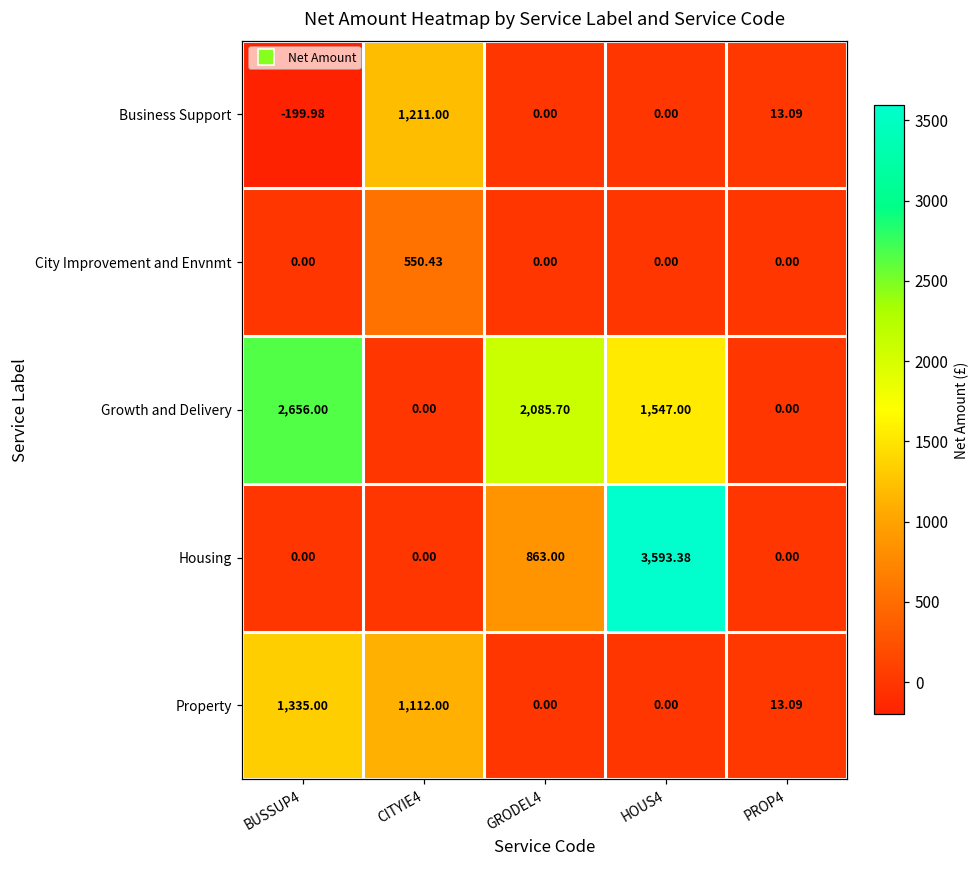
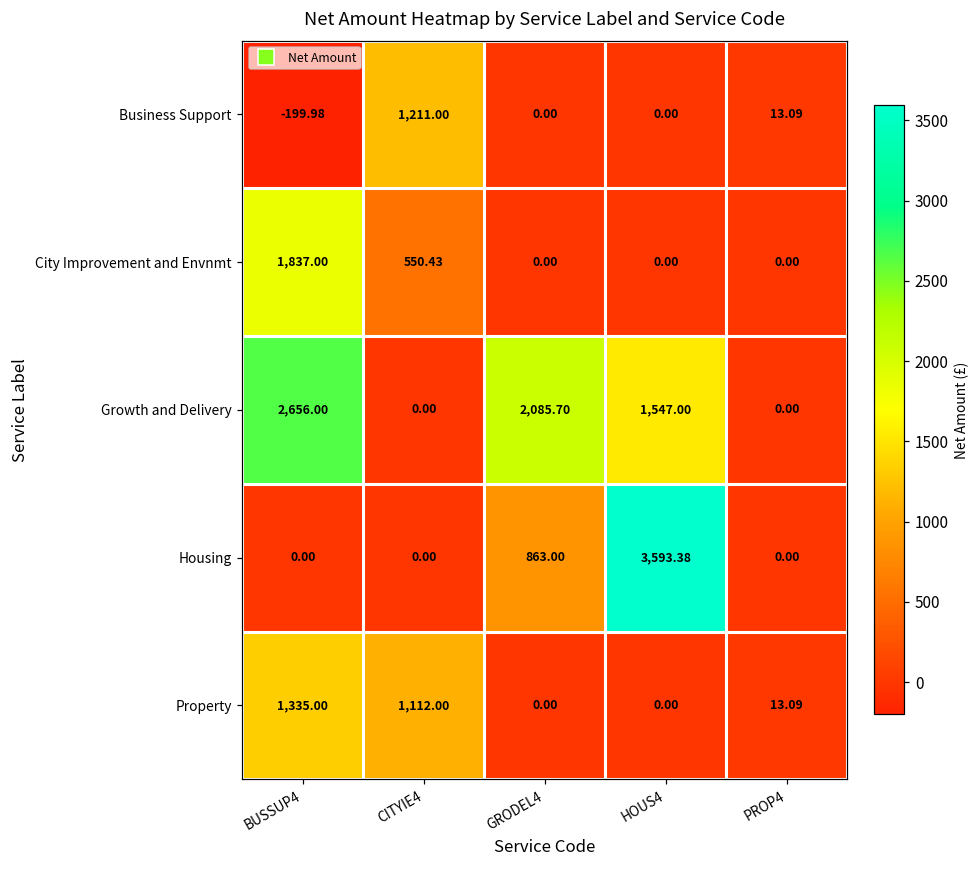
City Improvement and Envnmt, BUSSUP4: 0.00 -> 1,837.00
